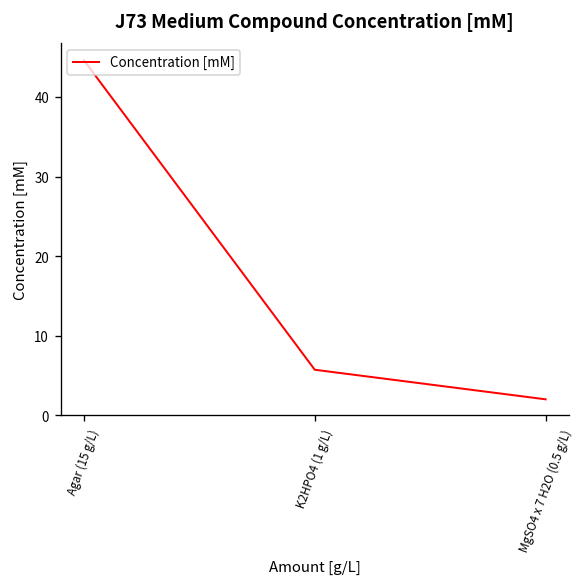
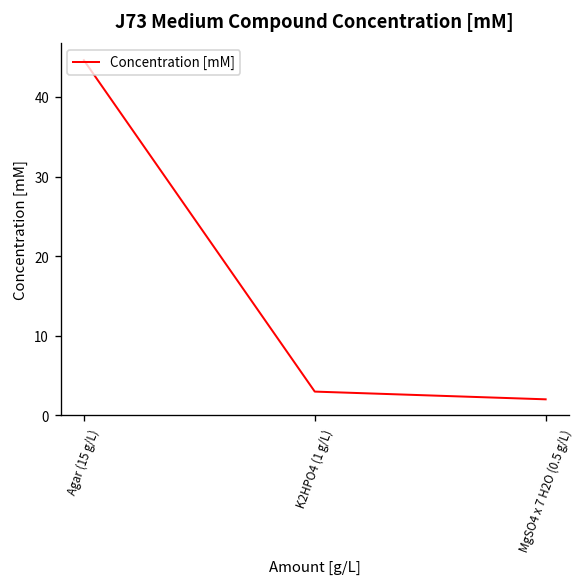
K2HPO4 (1 g/L): 6 -> 3
